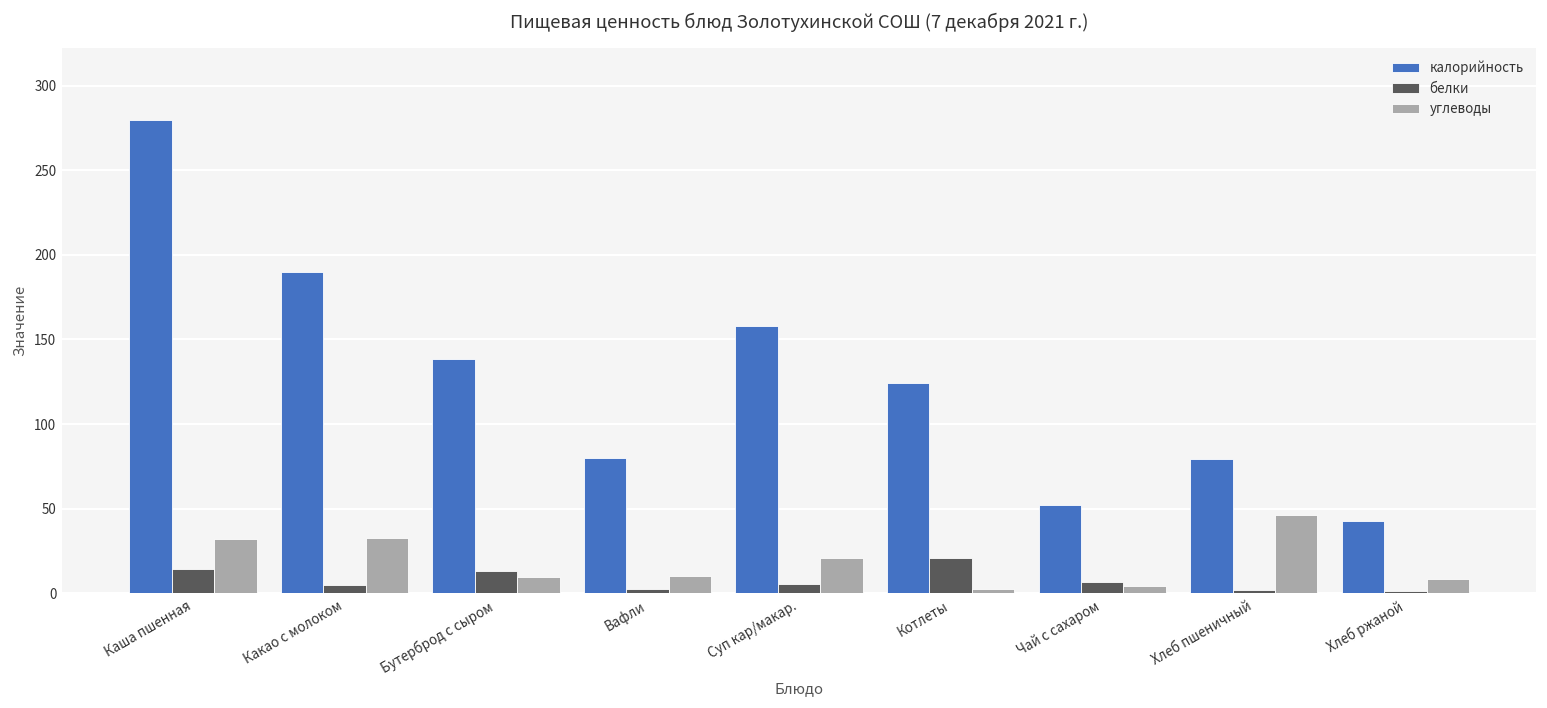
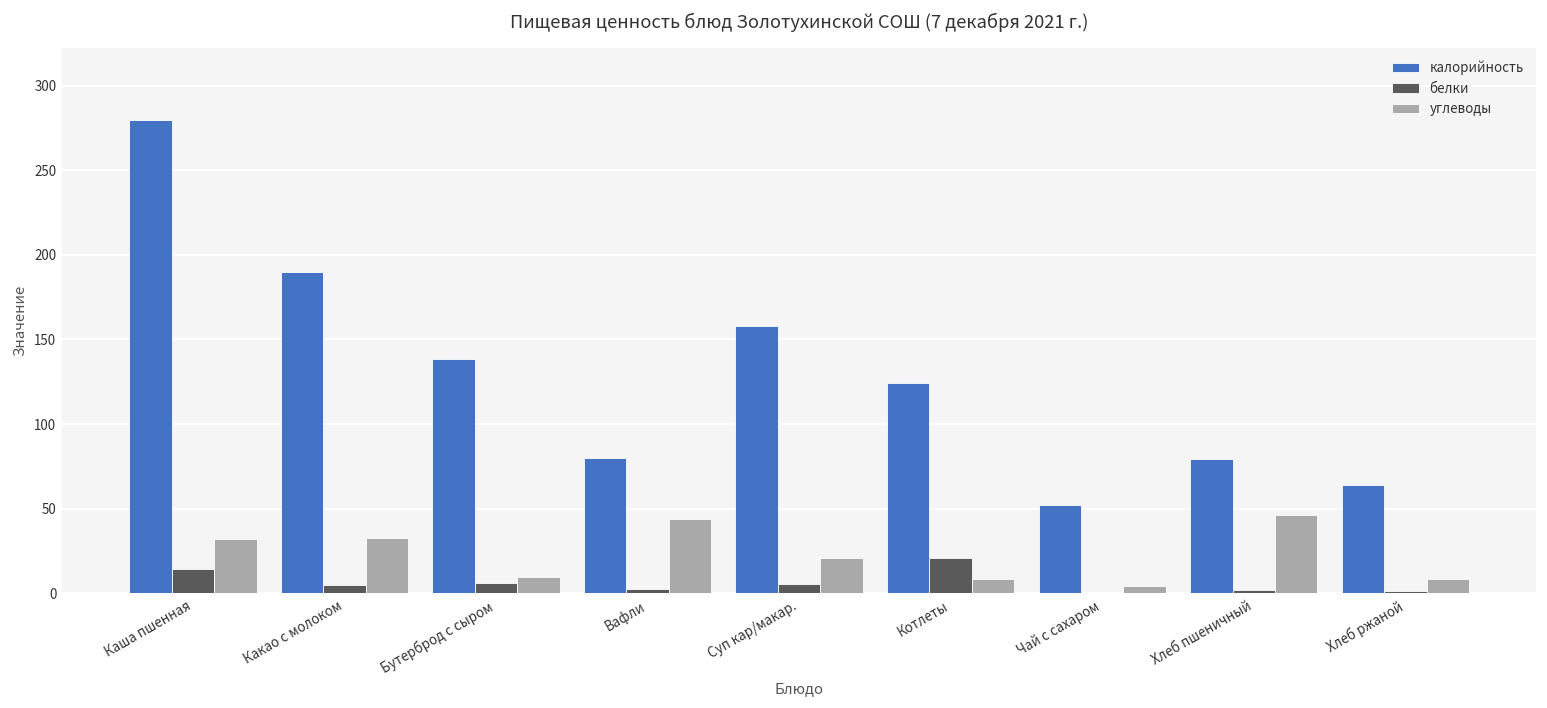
белки, Бутерброд с сыром: 13 -> 6
углеводы, Вафли: 10 -> 44
углеводы, Котлеты: 3 -> 9
белки, Чай с сахаром: 7 -> 0
калорийность, Хлеб ржаной: 43 -> 64
